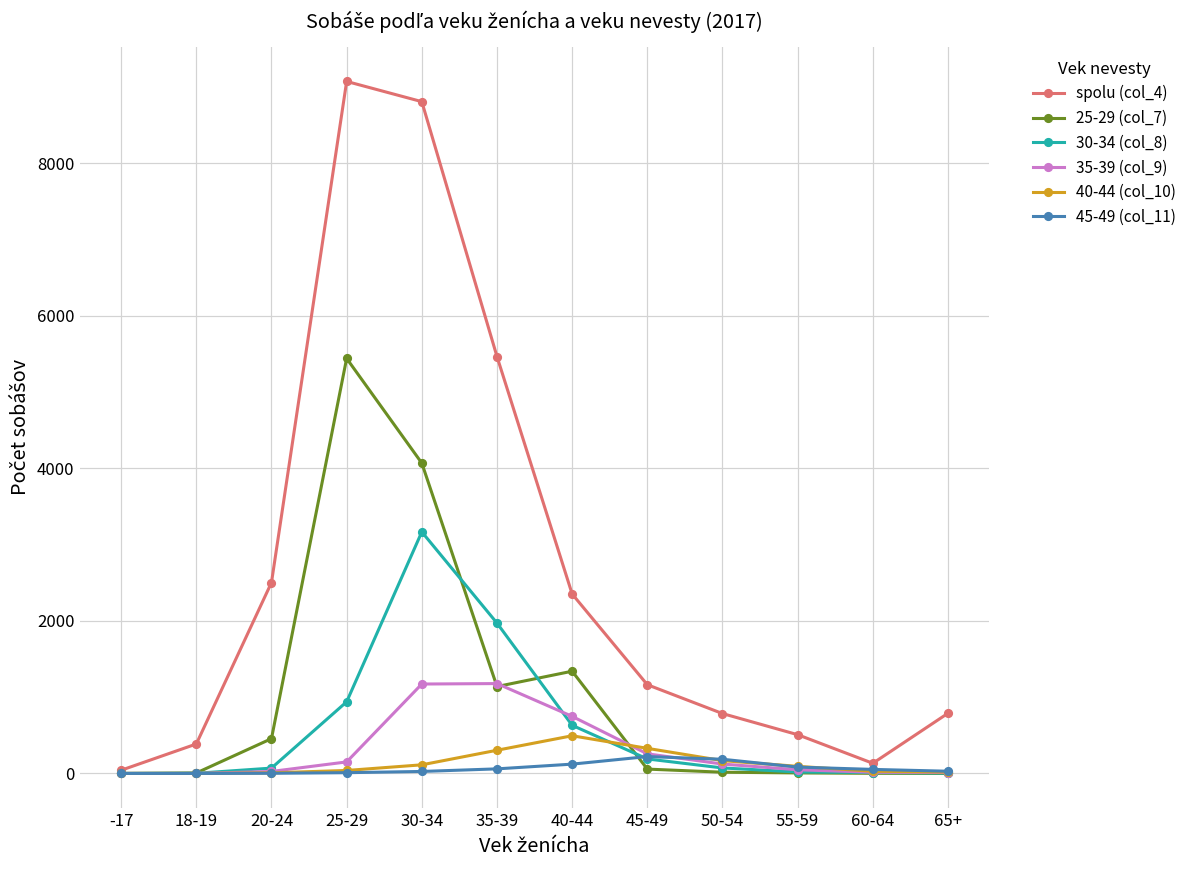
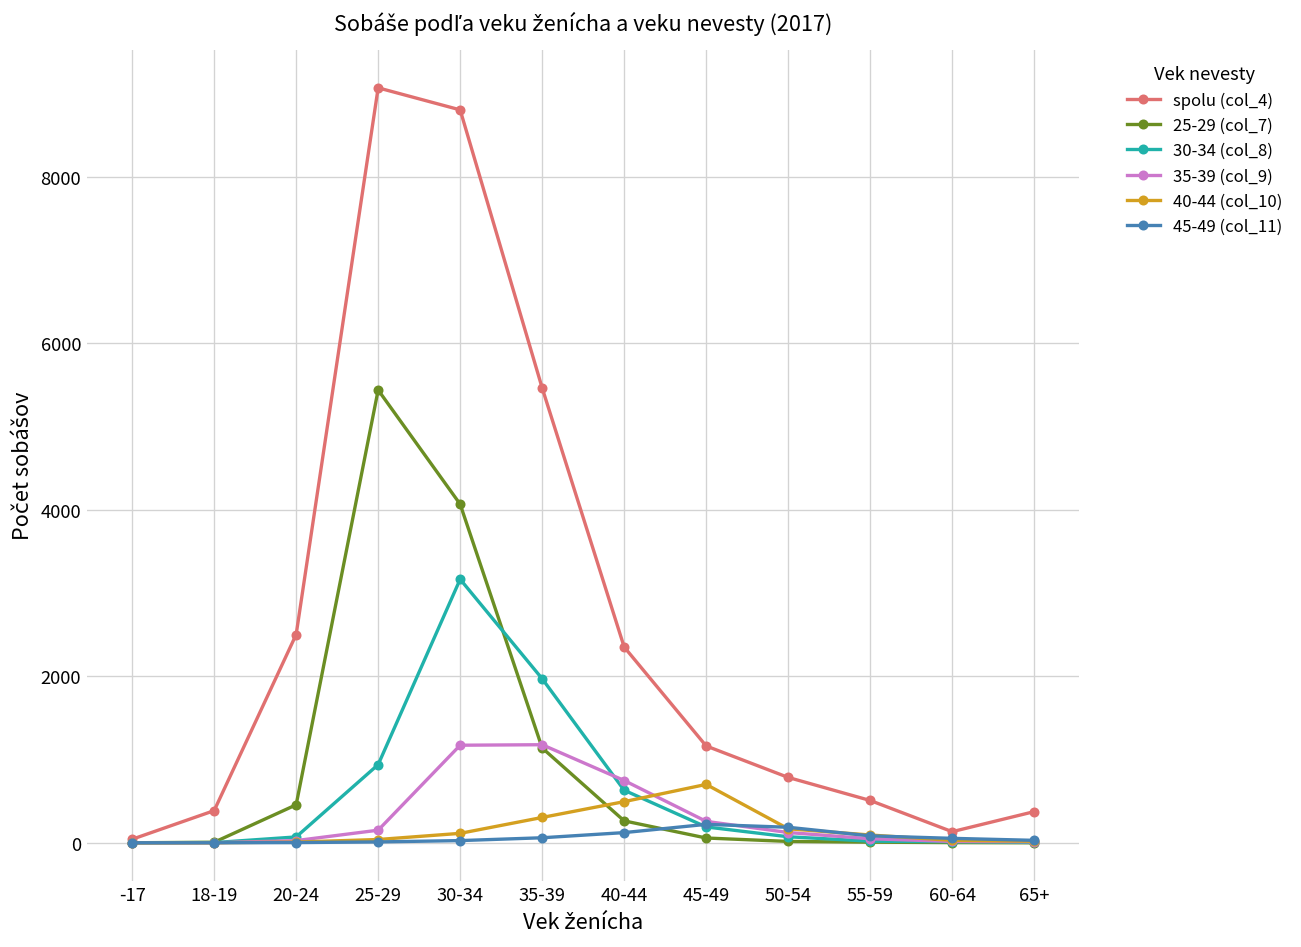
25-29 (col_7), 40-44: 1300 -> 300
40-44 (col_10), 45-49: 300 -> 700
spolu (col_4), 65+: 800 -> 400
